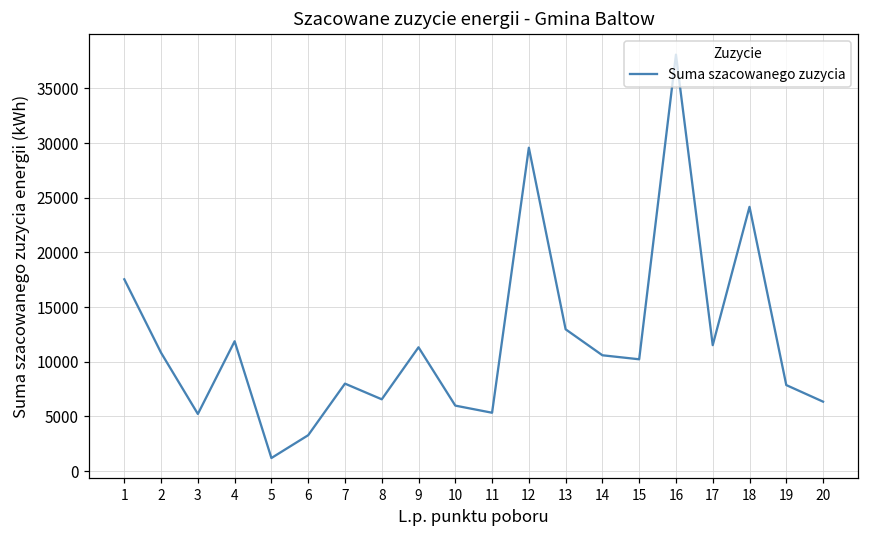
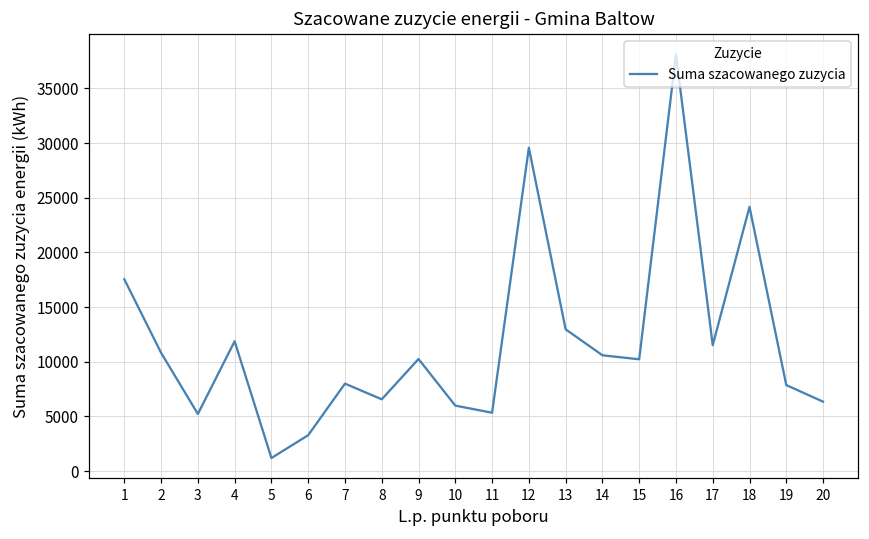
9: 11000 -> 10000
